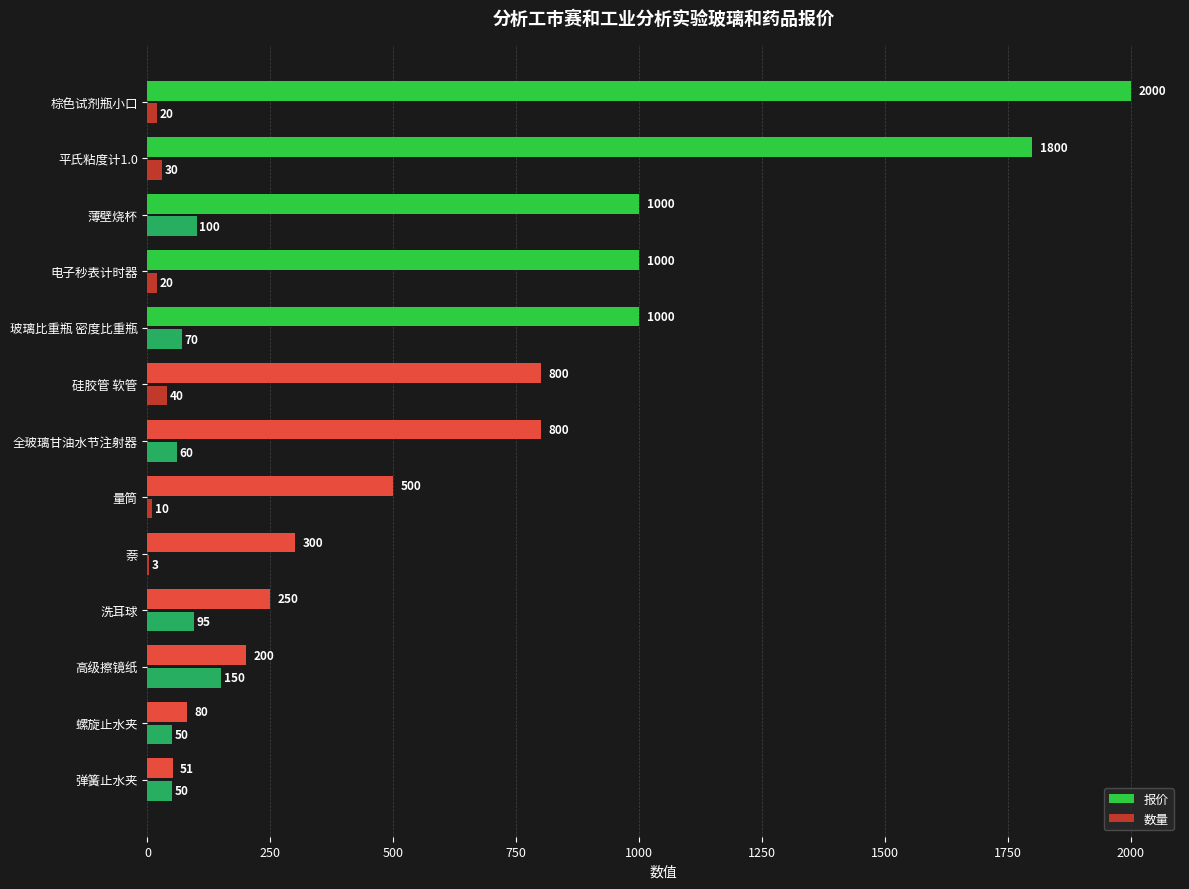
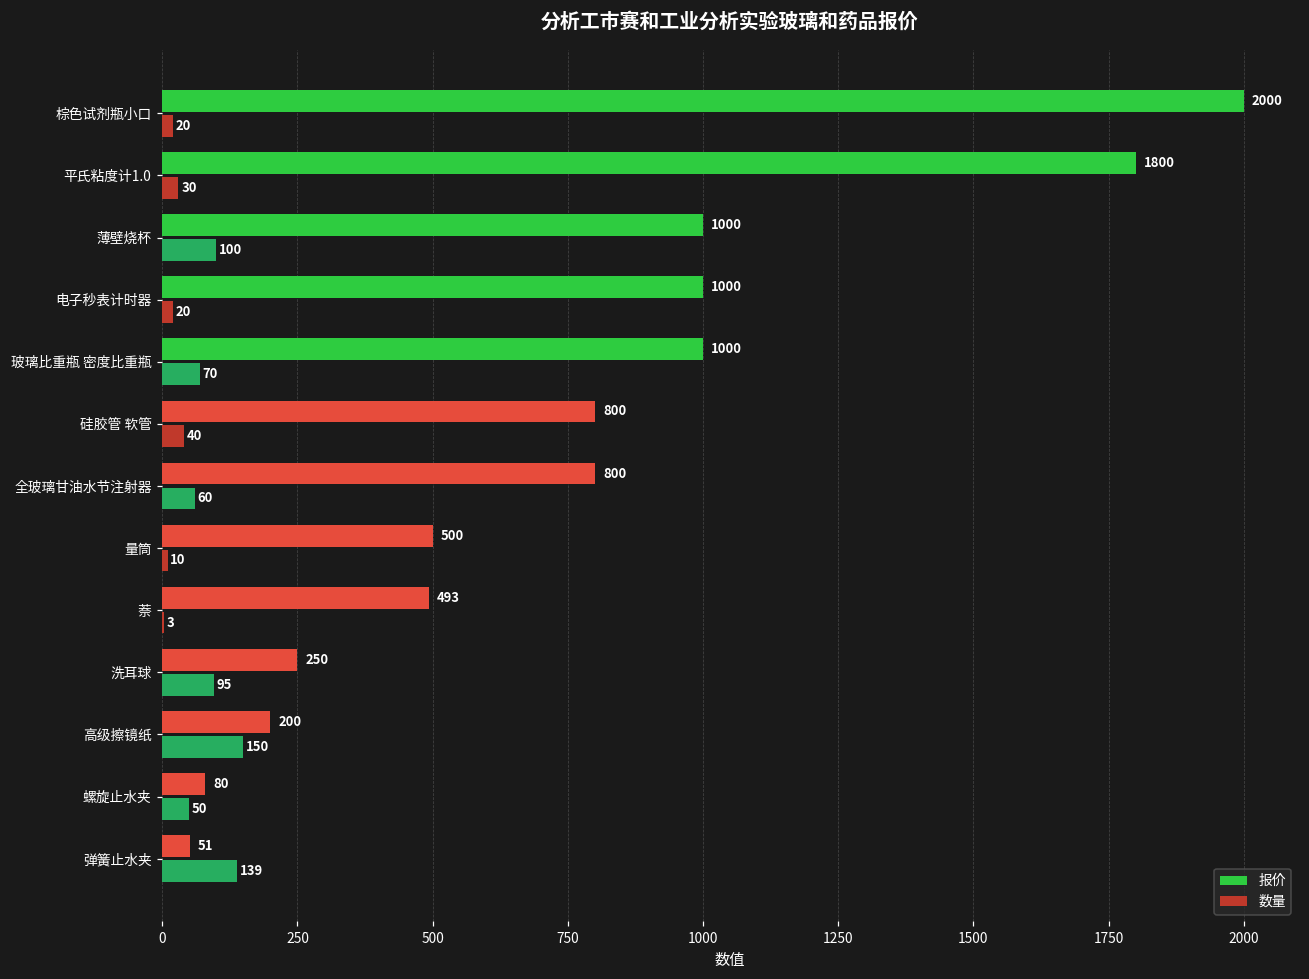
报价, 萘: 300 -> 493
数量, 弹簧止水夹: 50 -> 139
